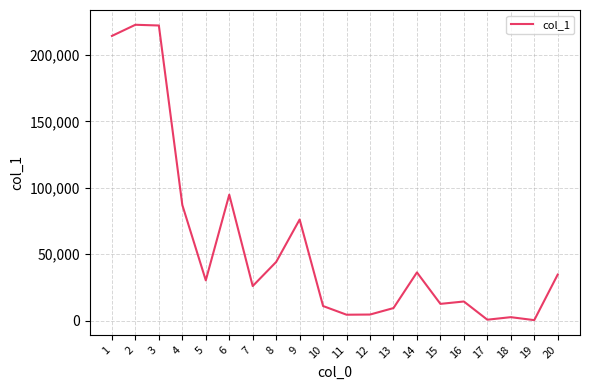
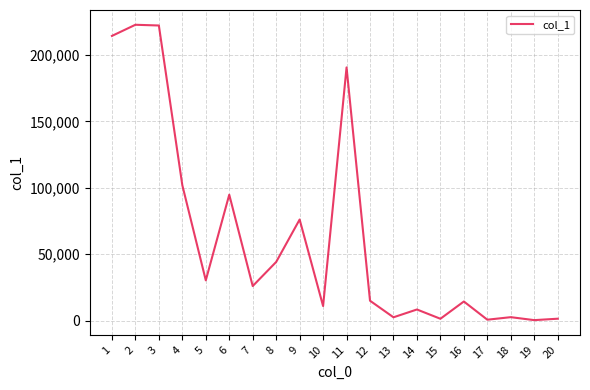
4: 87,000 -> 102,000
11: 5,000 -> 191,000
12: 5,000 -> 15,000
13: 10,000 -> 3,000
14: 36,000 -> 8,000
15: 13,000 -> 1,000
20: 35,000 -> 2,000
